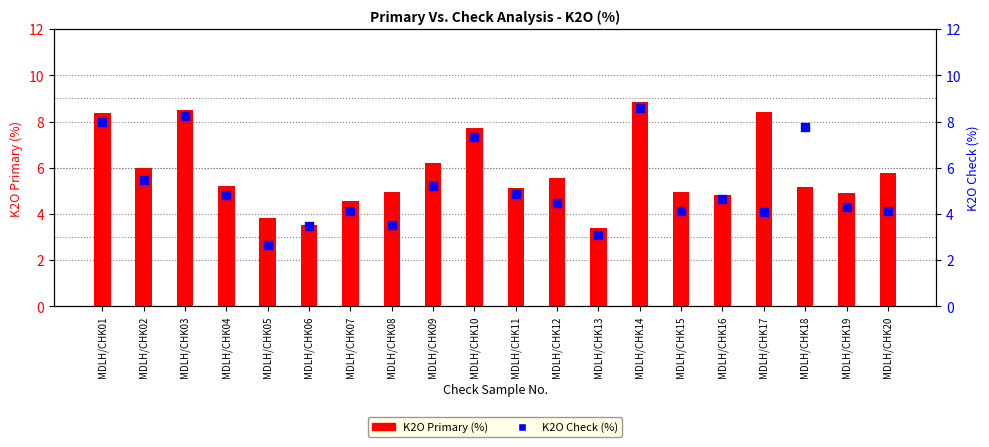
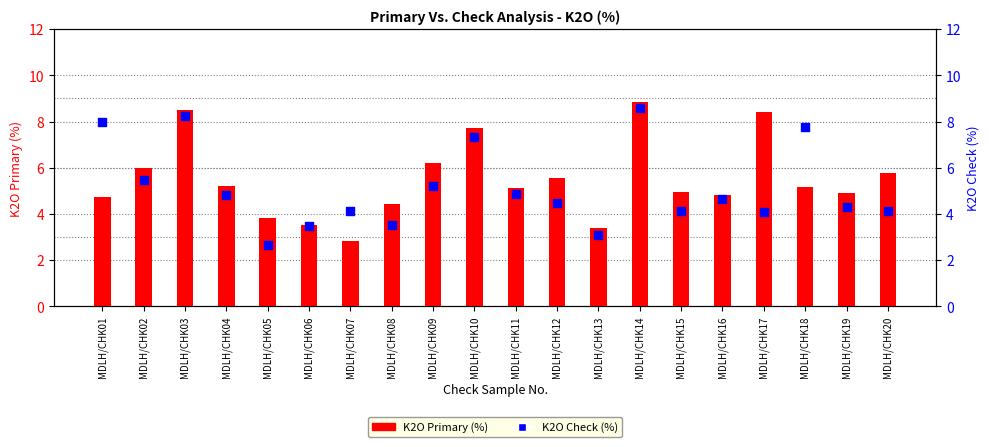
K2O Primary (%), MDLH/CHK01: 8.4 -> 4.8
K2O Primary (%), MDLH/CHK07: 4.6 -> 2.8
K2O Primary (%), MDLH/CHK08: 4.9 -> 4.5
